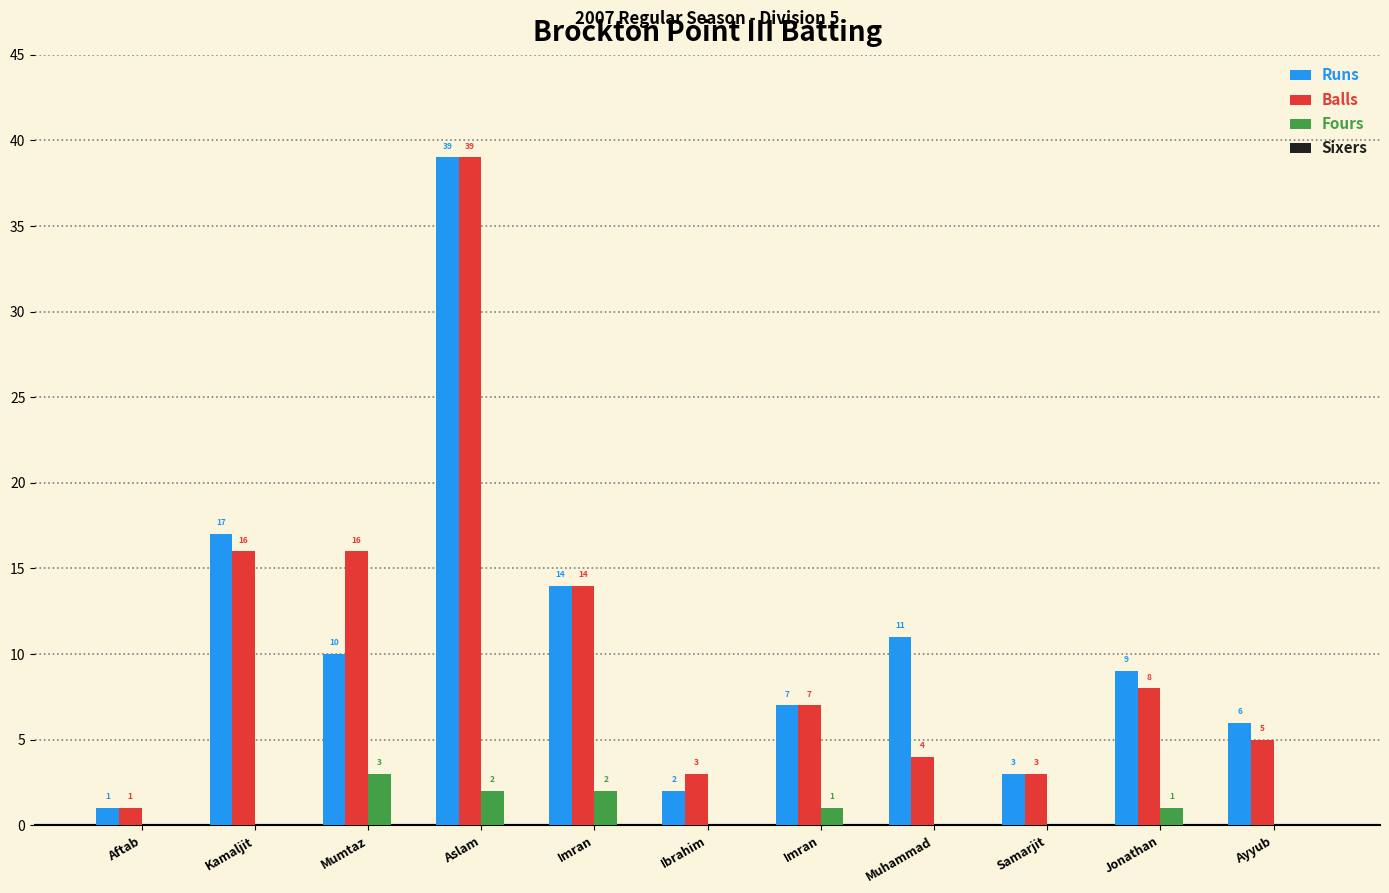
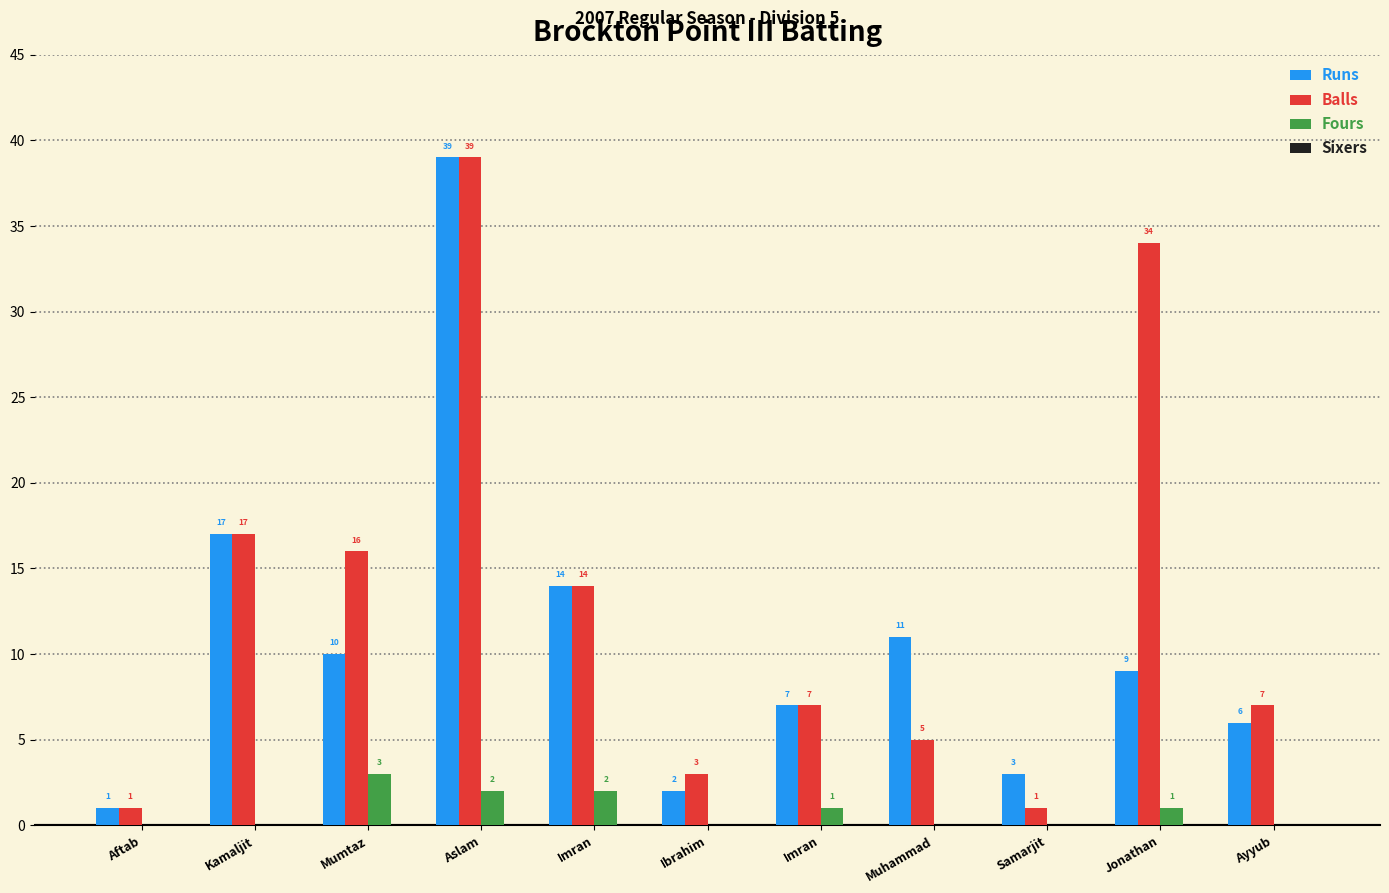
Balls, Kamaljit: 16 -> 17
Balls, Muhammad: 4 -> 5
Balls, Samarjit: 3 -> 1
Balls, Jonathan: 8 -> 34
Balls, Ayyub: 5 -> 7
